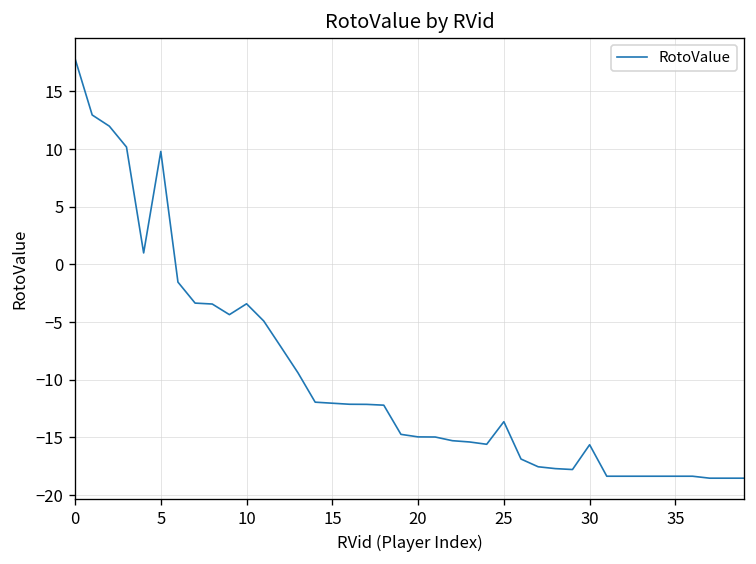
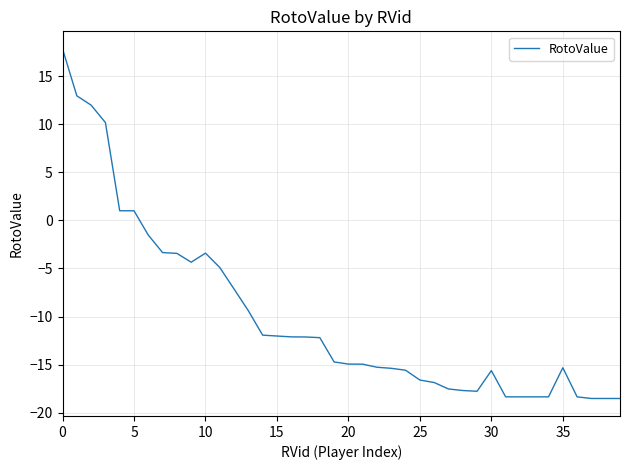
5: 10 -> 1
25: -14 -> -17
35: -18 -> -15
